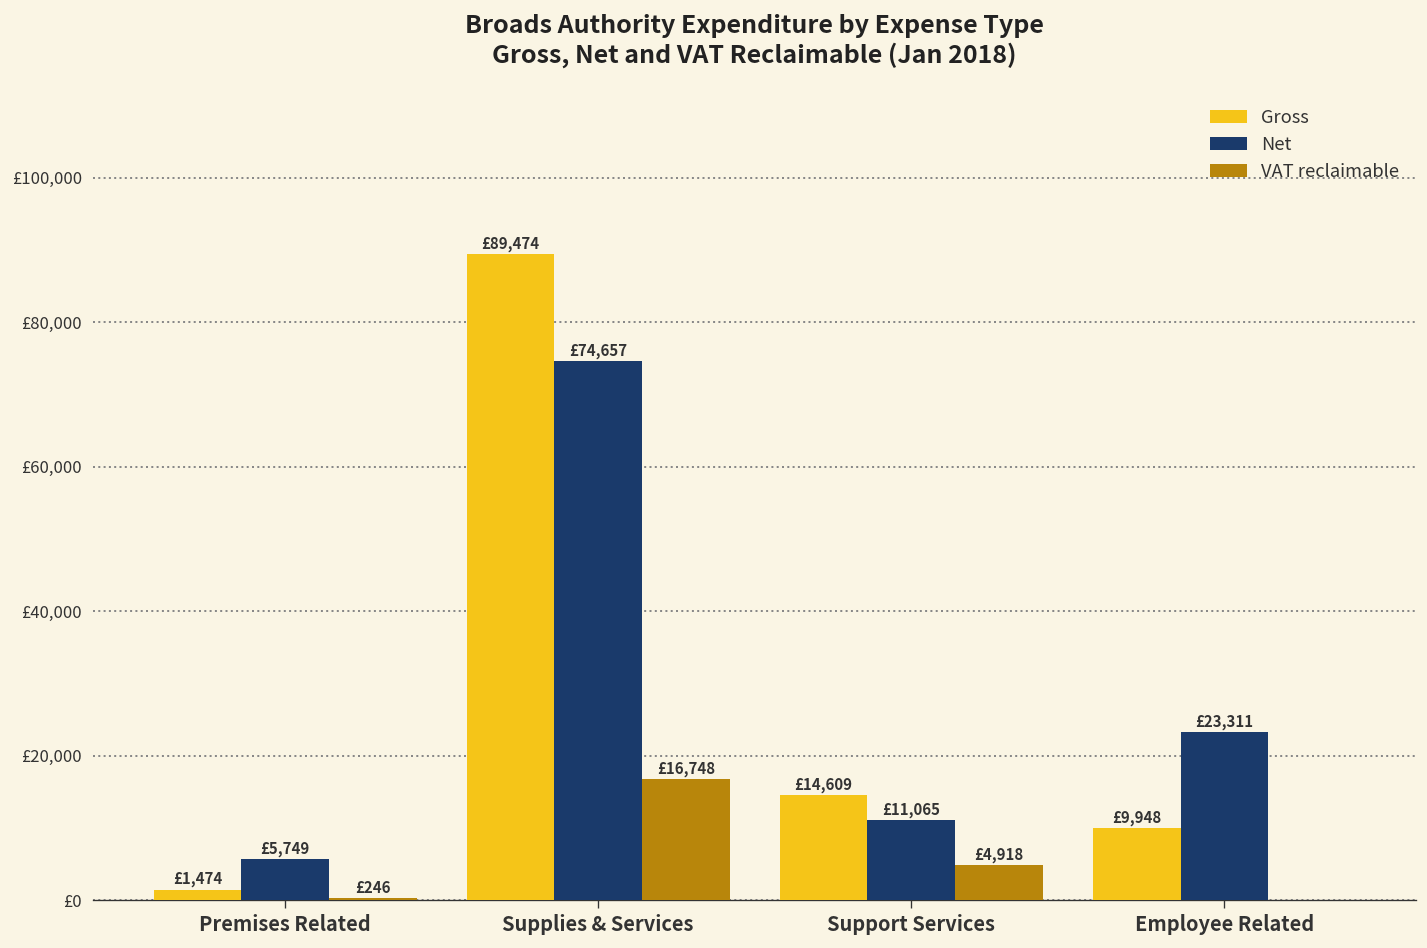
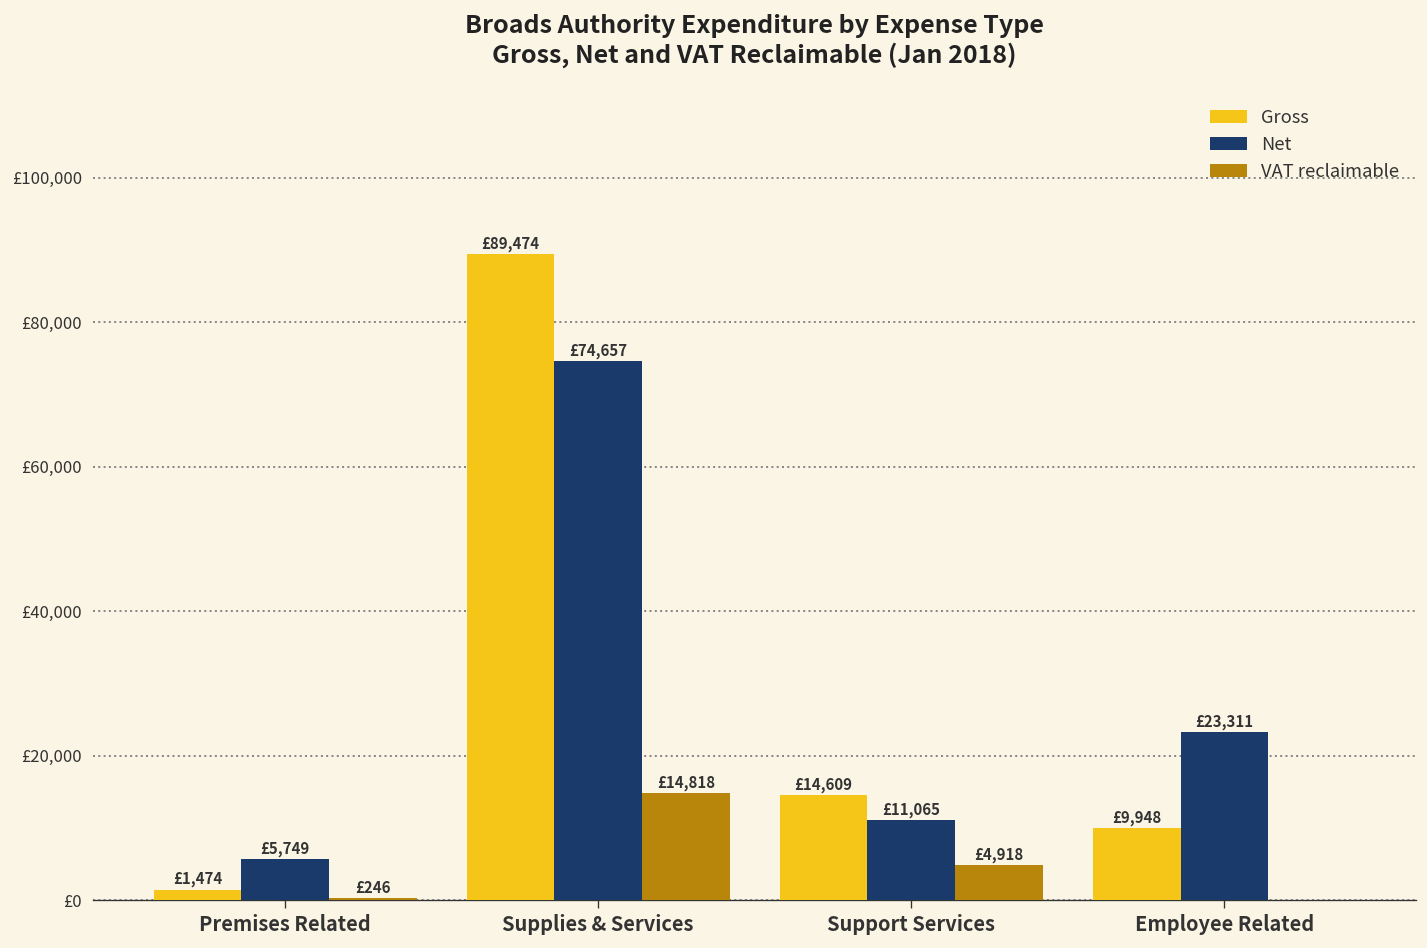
VAT reclaimable, Supplies & Services: £16,748 -> £14,818
